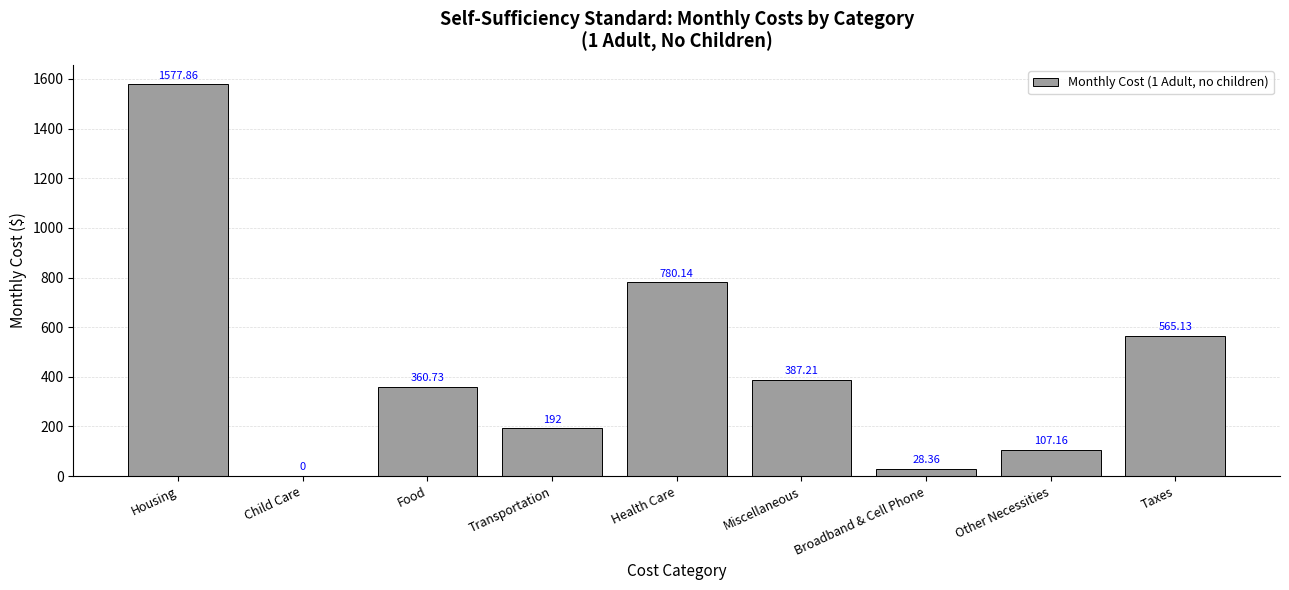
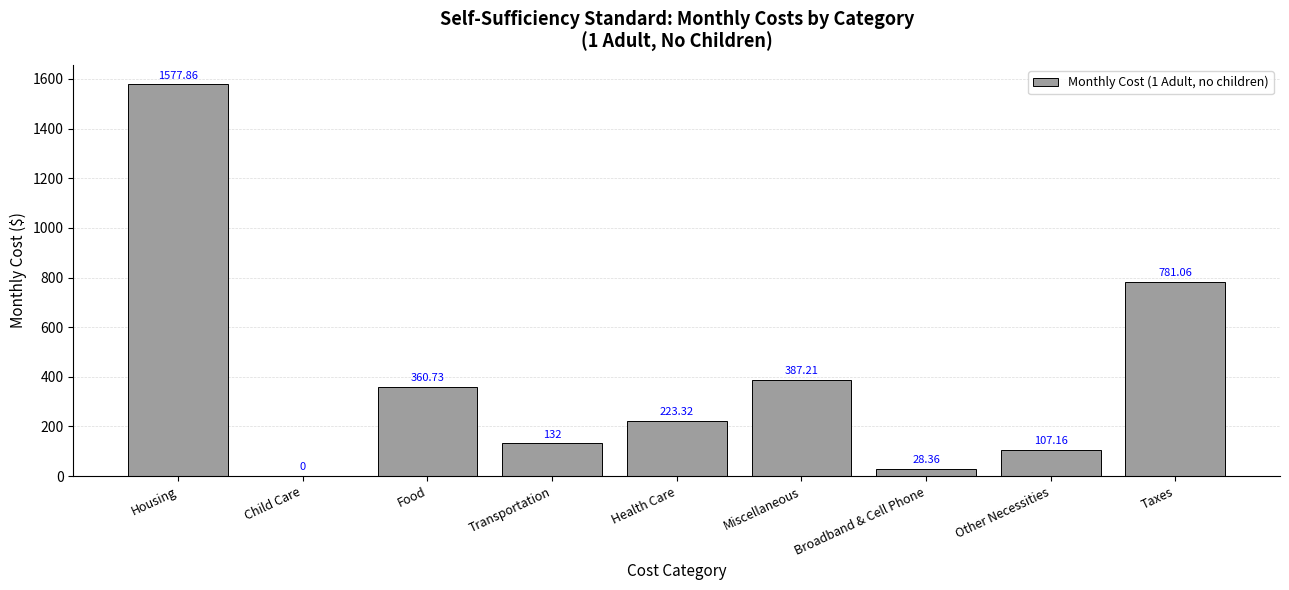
Transportation: 192 -> 132
Health Care: 780.14 -> 223.32
Taxes: 565.13 -> 781.06
